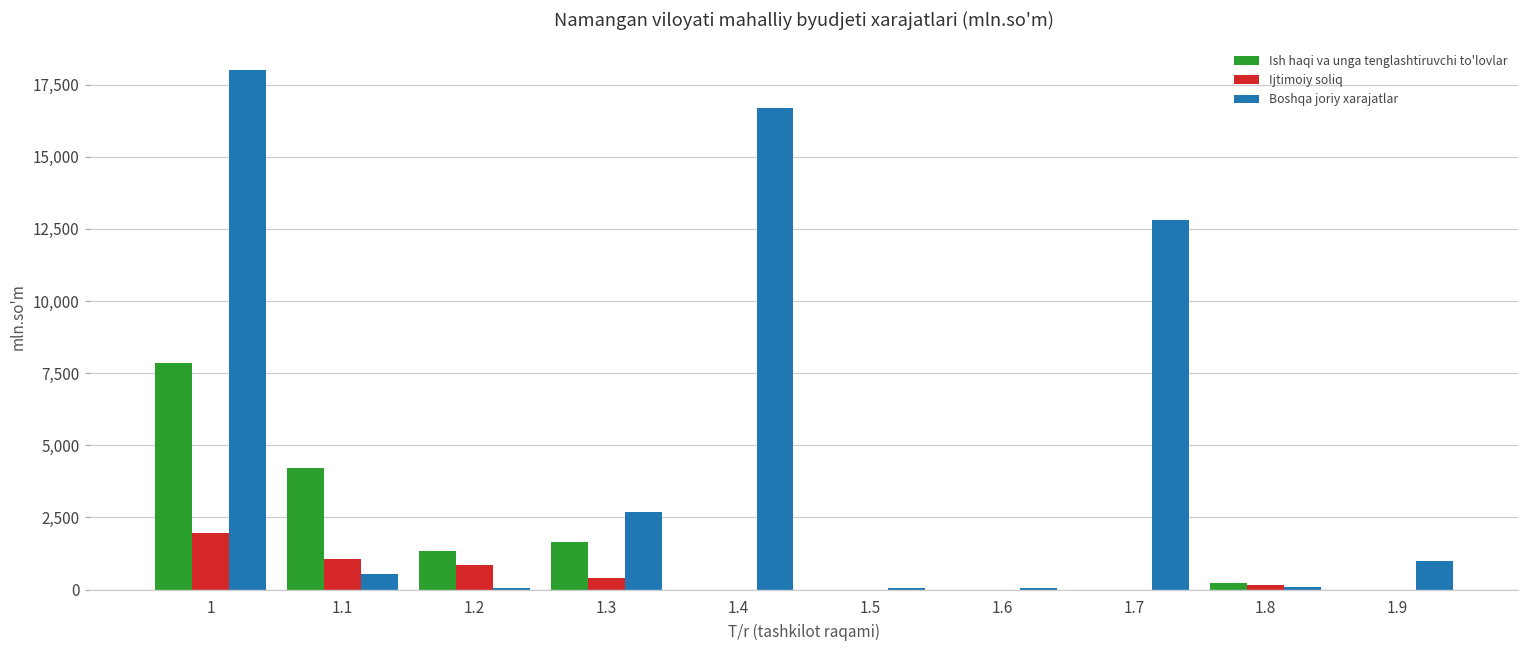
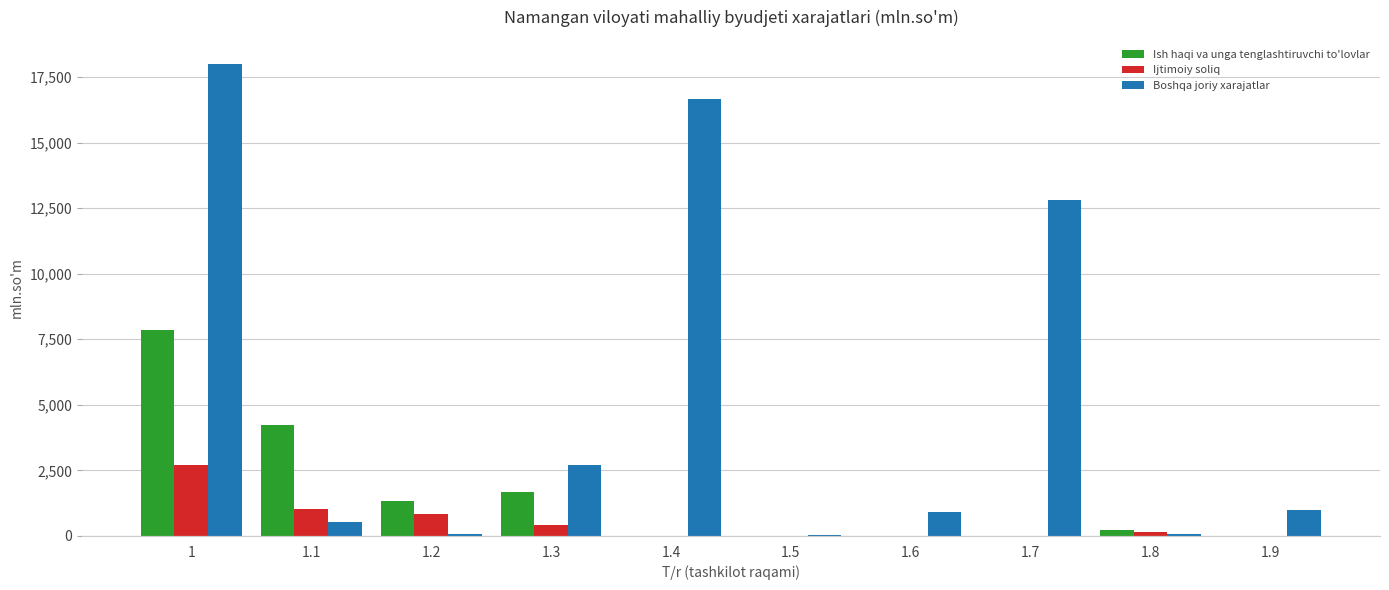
Ijtimoiy soliq, 1: 1,900 -> 2,700
Boshqa joriy xarajatlar, 1.6: 0 -> 900
